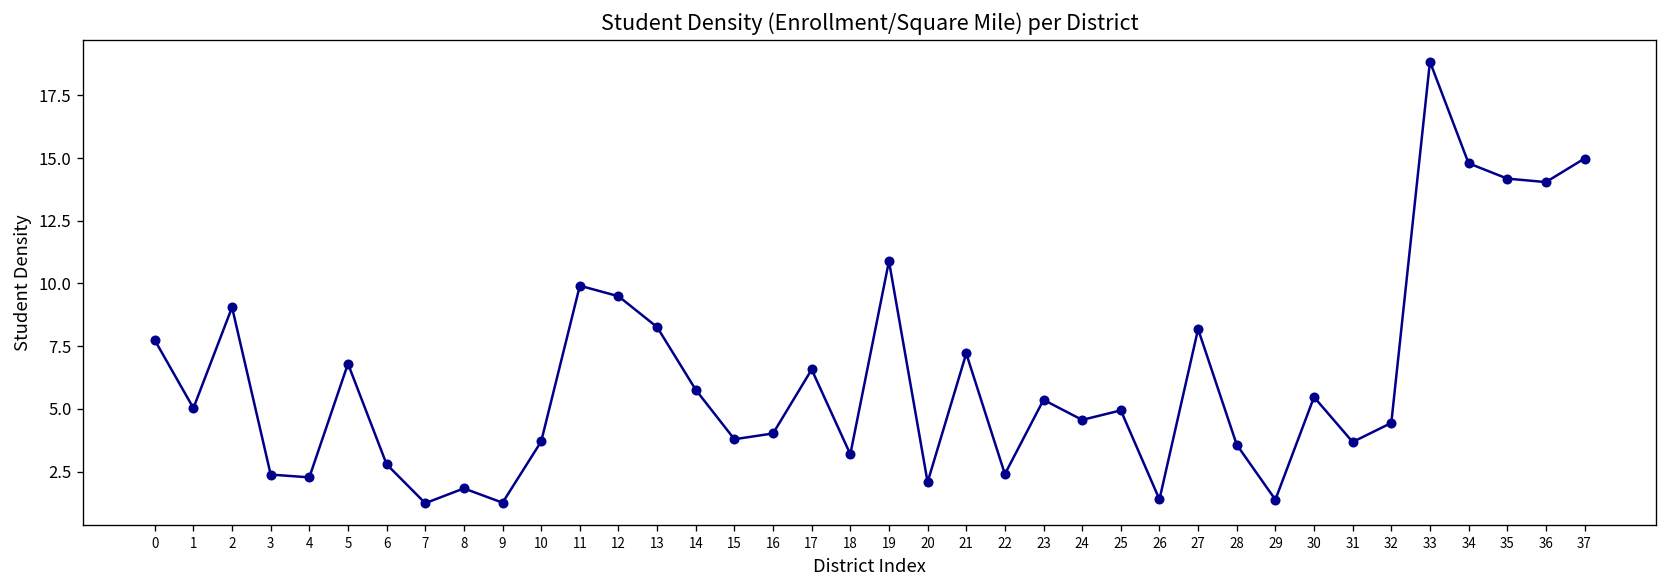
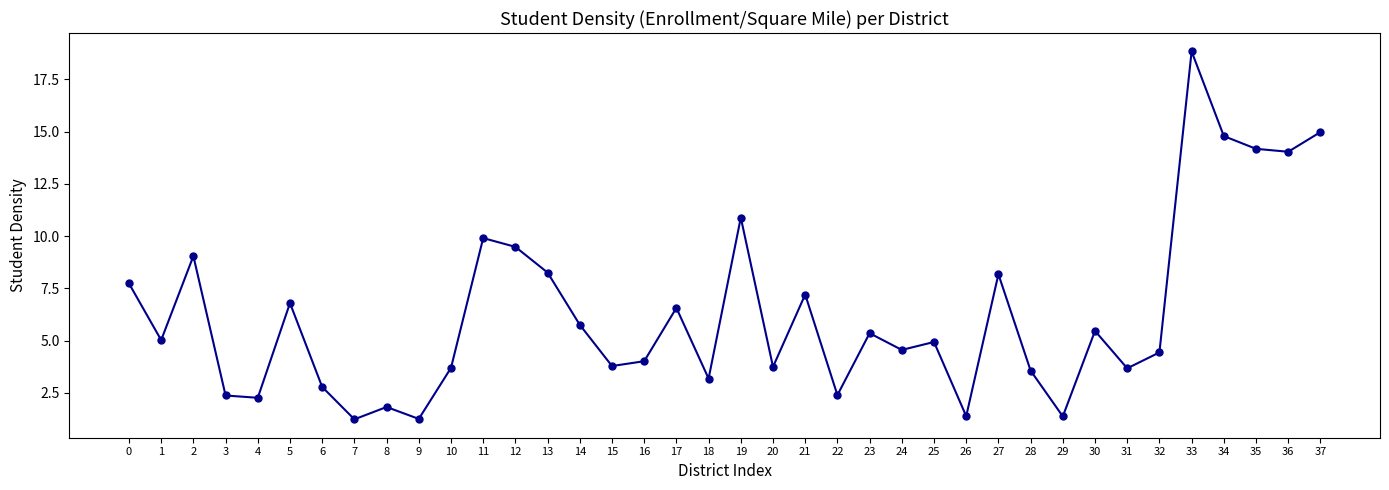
20: 2.1 -> 3.8
